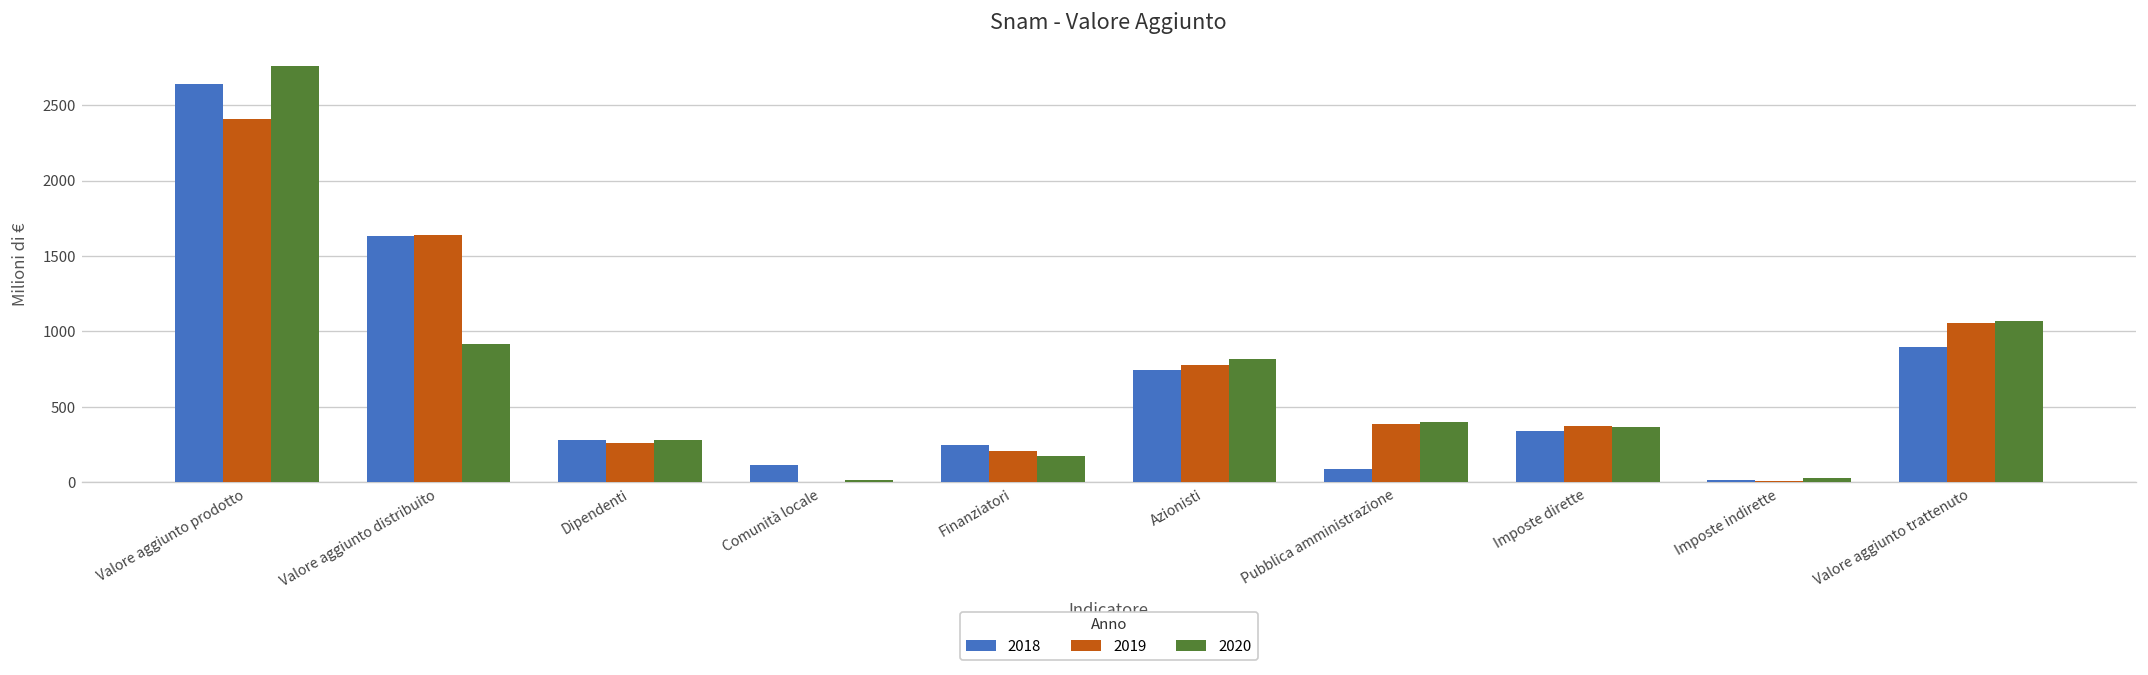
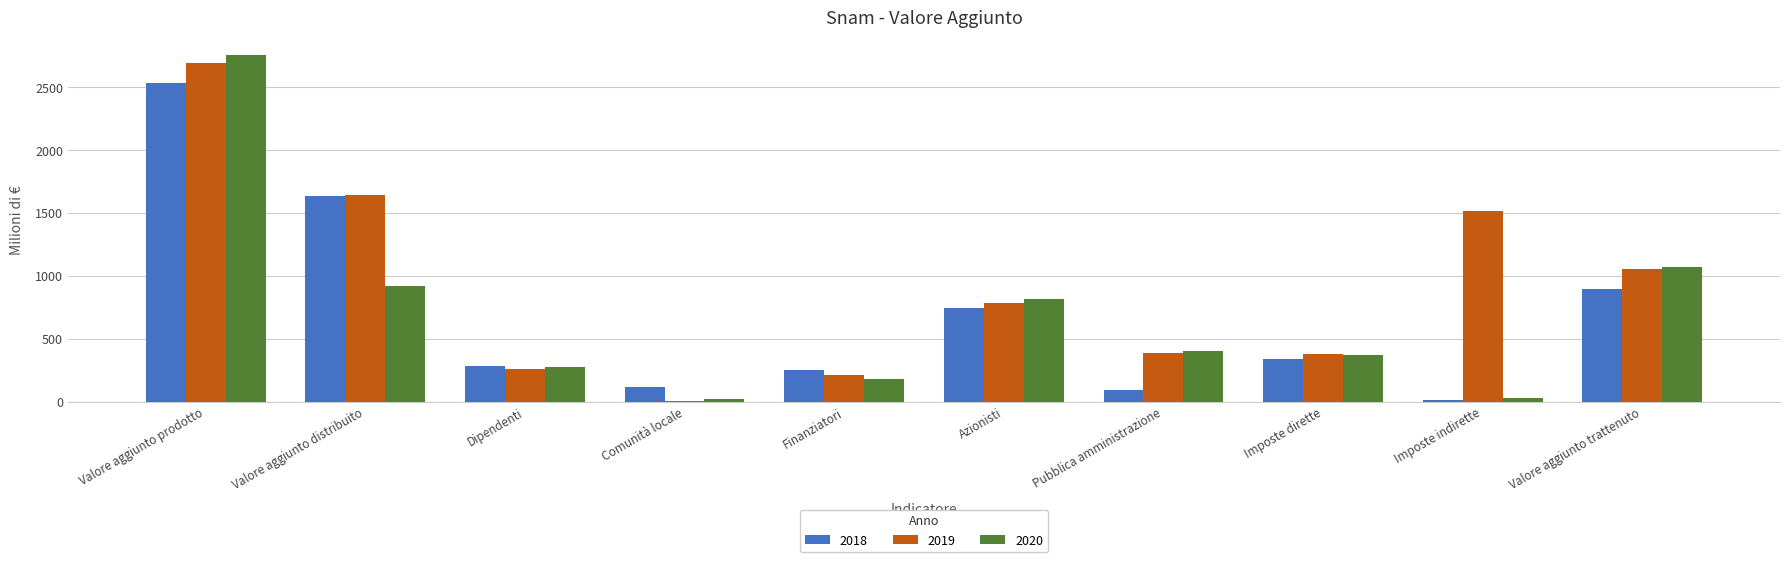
2018, Valore aggiunto prodotto: 2640 -> 2530
2019, Valore aggiunto prodotto: 2410 -> 2700
2019, Imposte indirette: 10 -> 1520
